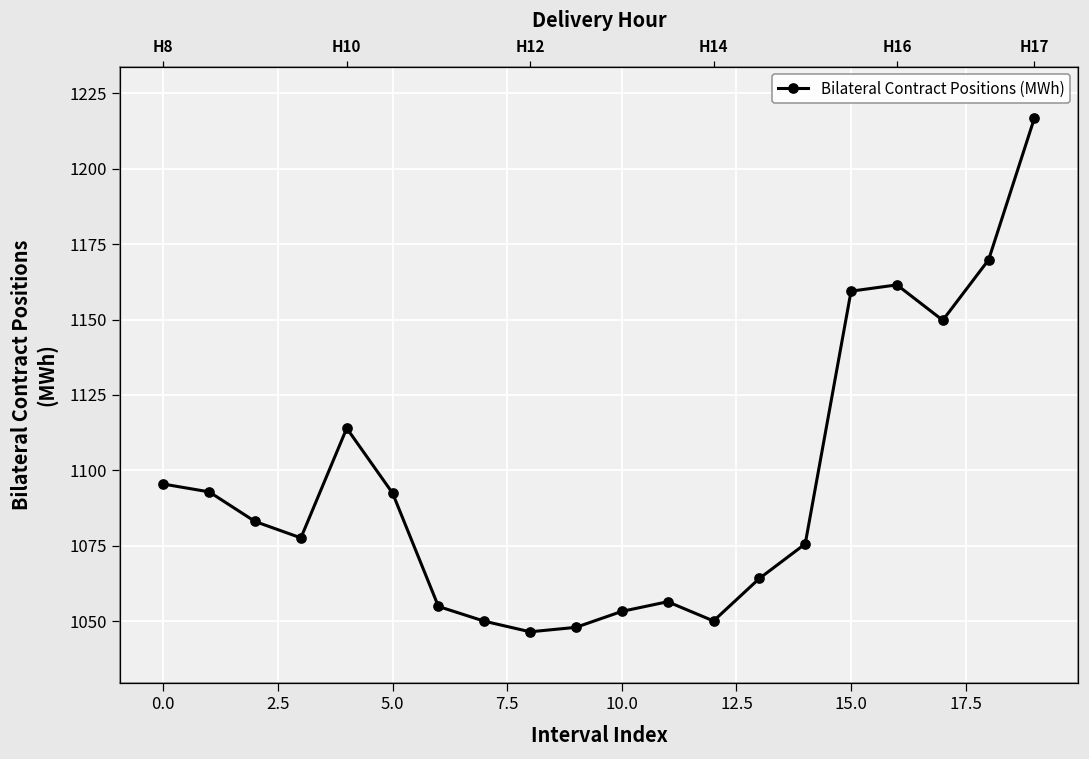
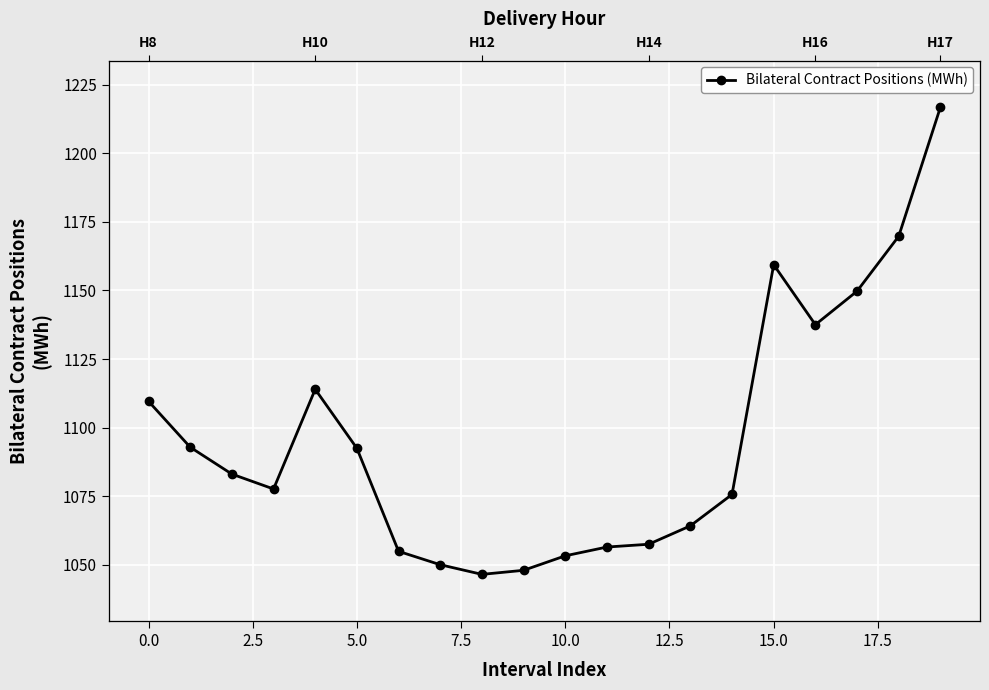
0.0: 1095 -> 1110
H14: 1050 -> 1057
H16: 1161 -> 1138
